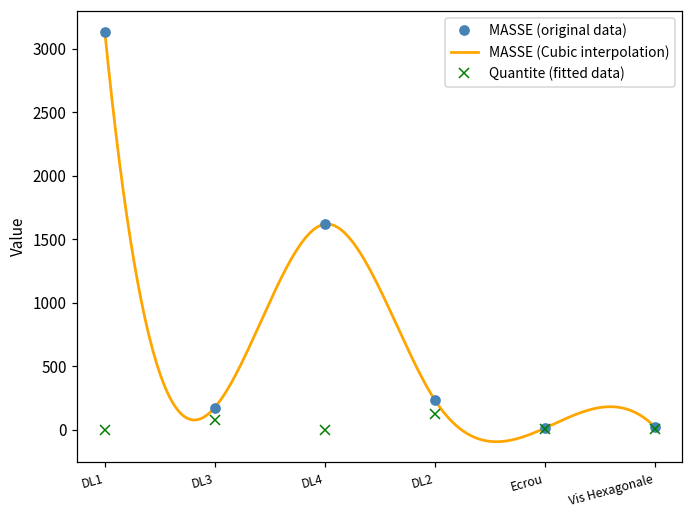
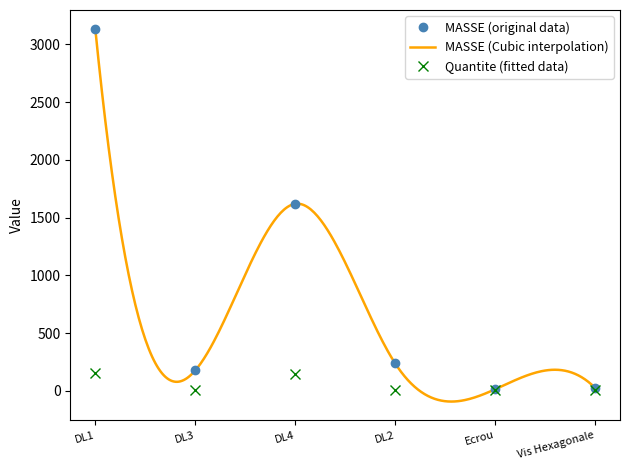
Quantite (fitted data), DL1: 0 -> 150
Quantite (fitted data), DL3: 70 -> 0
Quantite (fitted data), DL4: 0 -> 150
Quantite (fitted data), DL2: 130 -> 10
